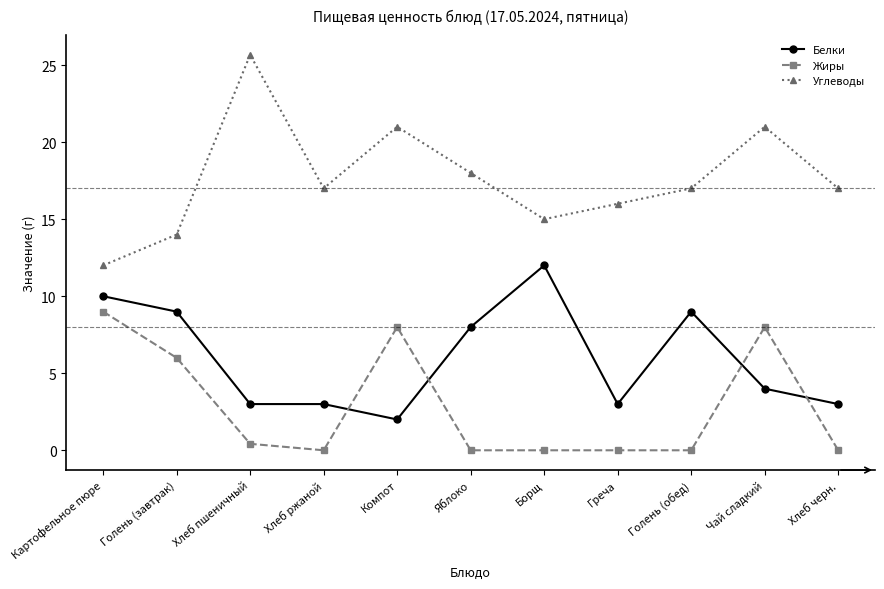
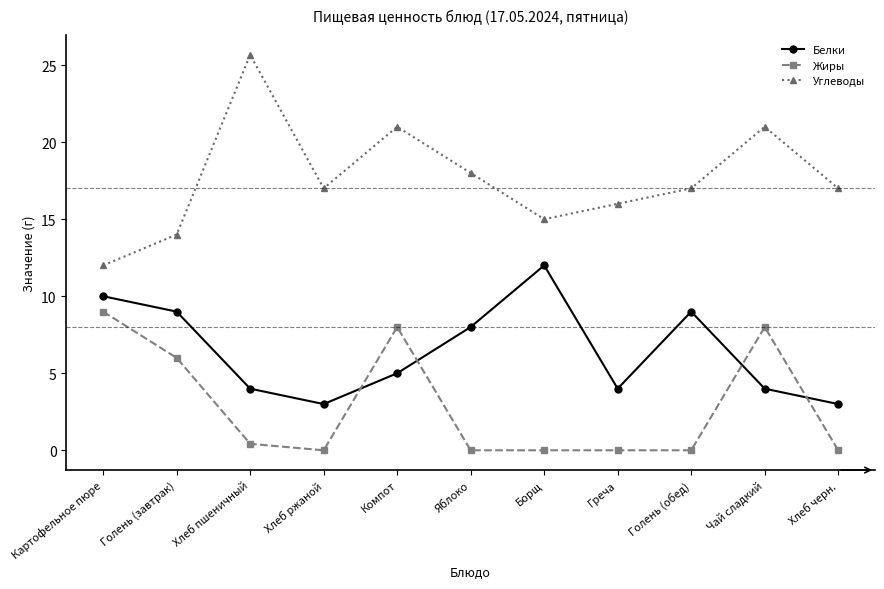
Белки, Хлеб пшеничный: 3 -> 4
Белки, Компот: 2 -> 5
Белки, Греча: 3 -> 4
